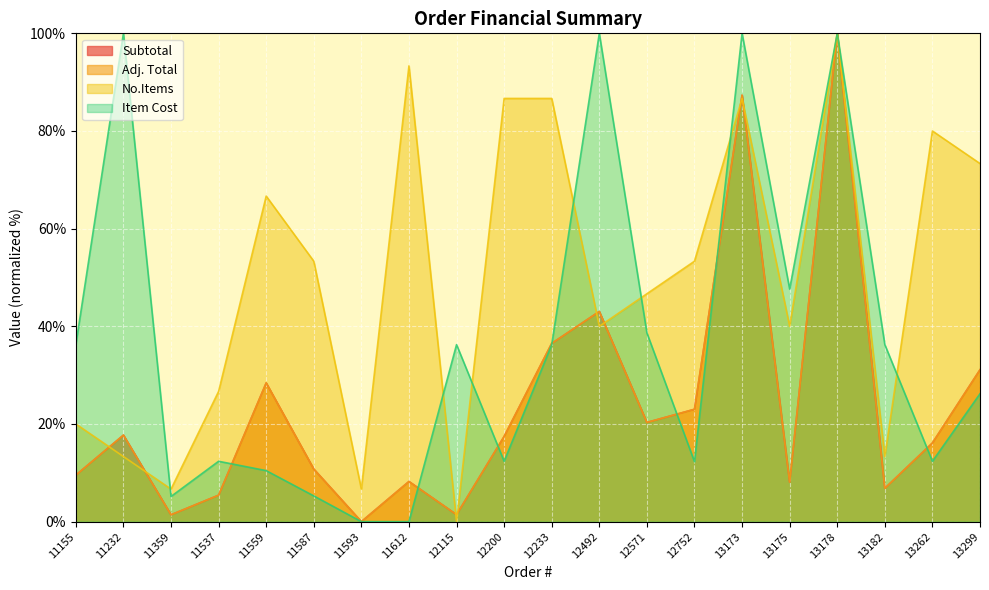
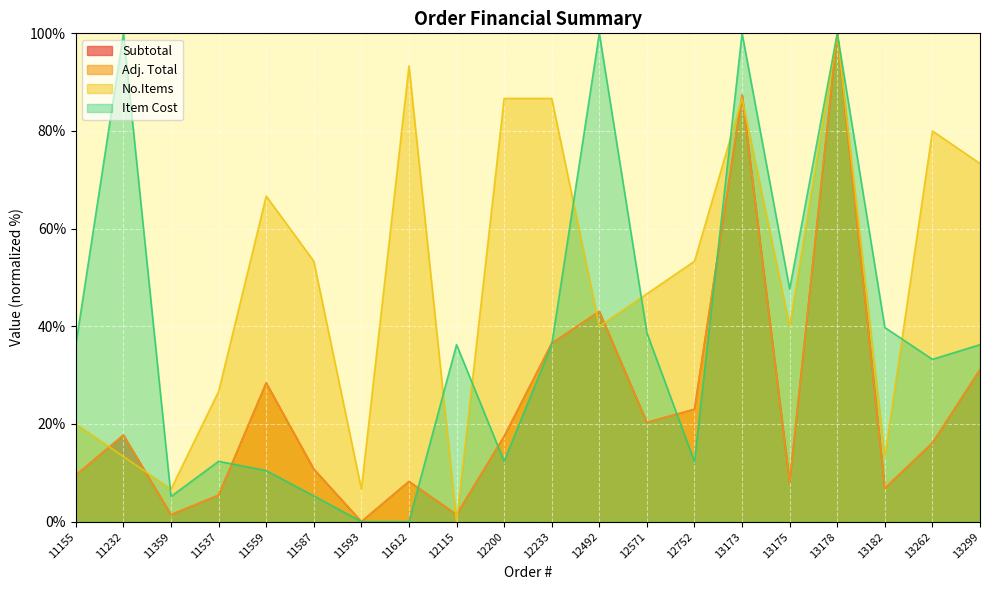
Item Cost, 13182: 36% -> 40%
Item Cost, 13262: 12% -> 33%
Item Cost, 13299: 26% -> 36%
